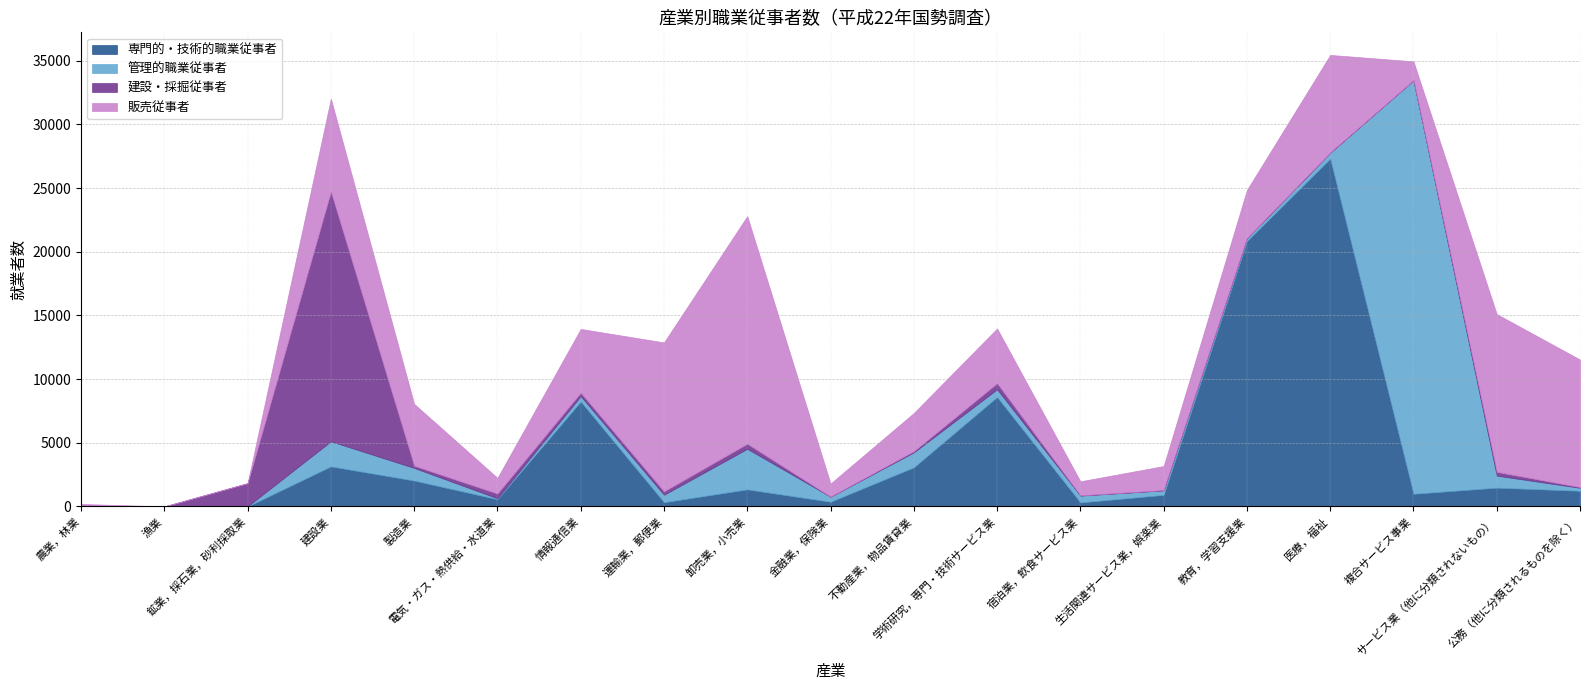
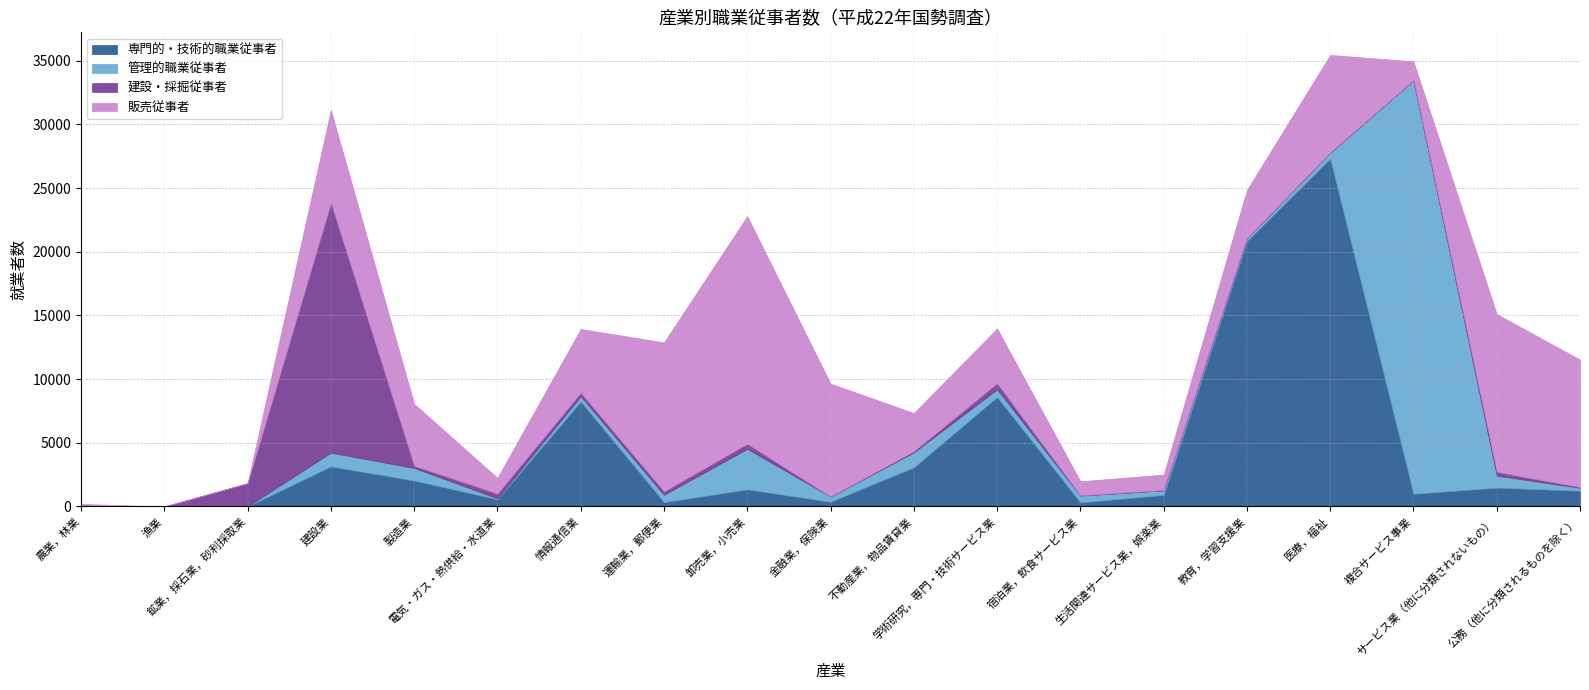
管理的職業従事者, 建設業: 2000 -> 1100
販売従事者, 金融業，保険業: 1000 -> 8900
販売従事者, 生活関連サービス業，娯楽業: 1900 -> 1200
